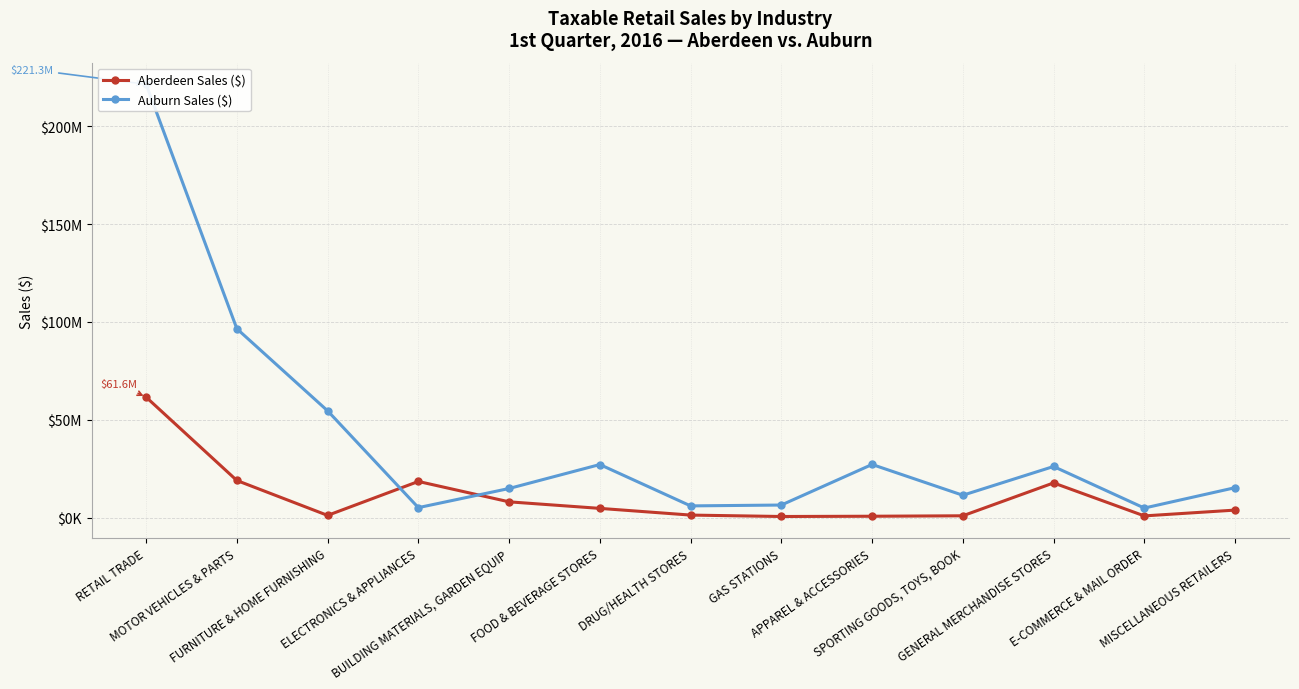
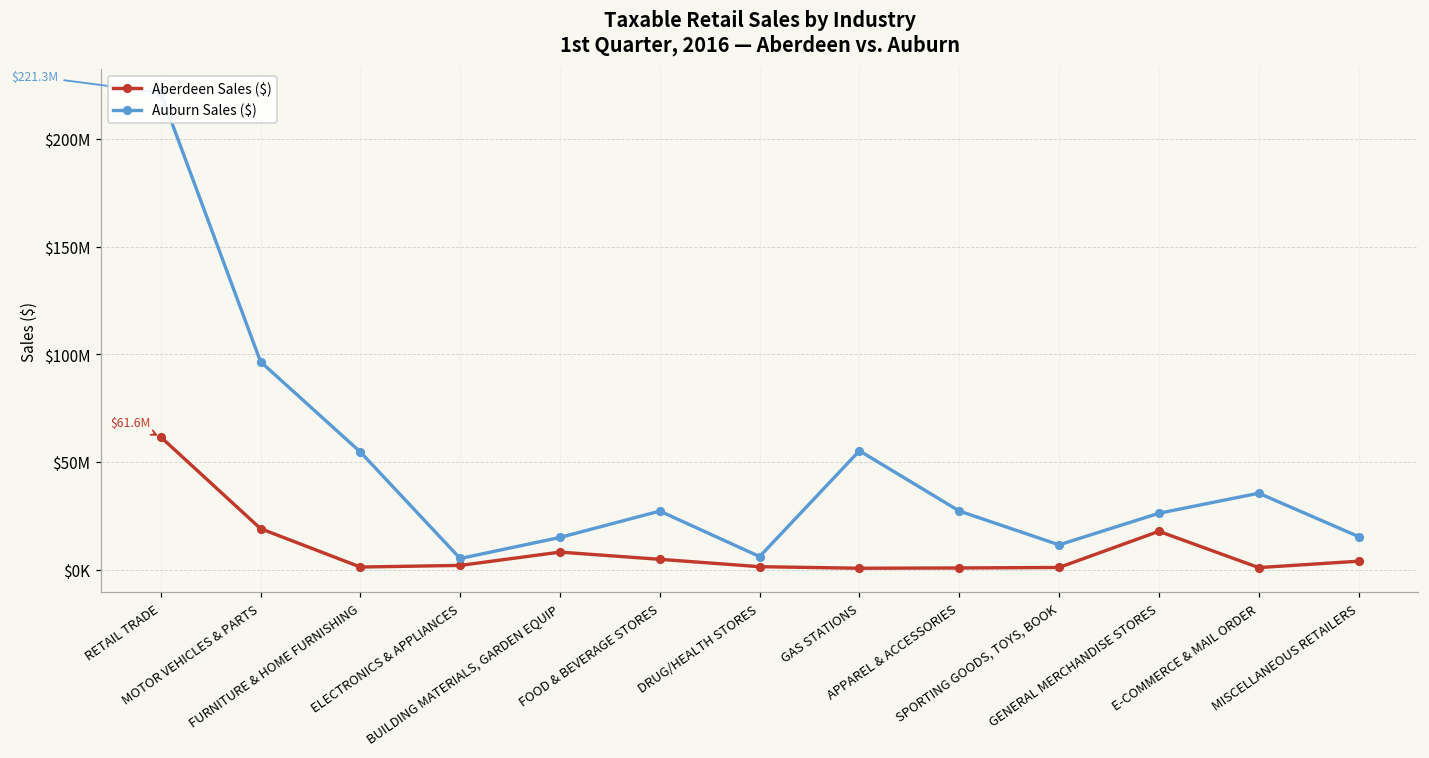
Aberdeen Sales ($), ELECTRONICS & APPLIANCES: $19000000 -> $2000000
Auburn Sales ($), GAS STATIONS: $6000000 -> $55000000
Auburn Sales ($), E-COMMERCE & MAIL ORDER: $5000000 -> $35000000
